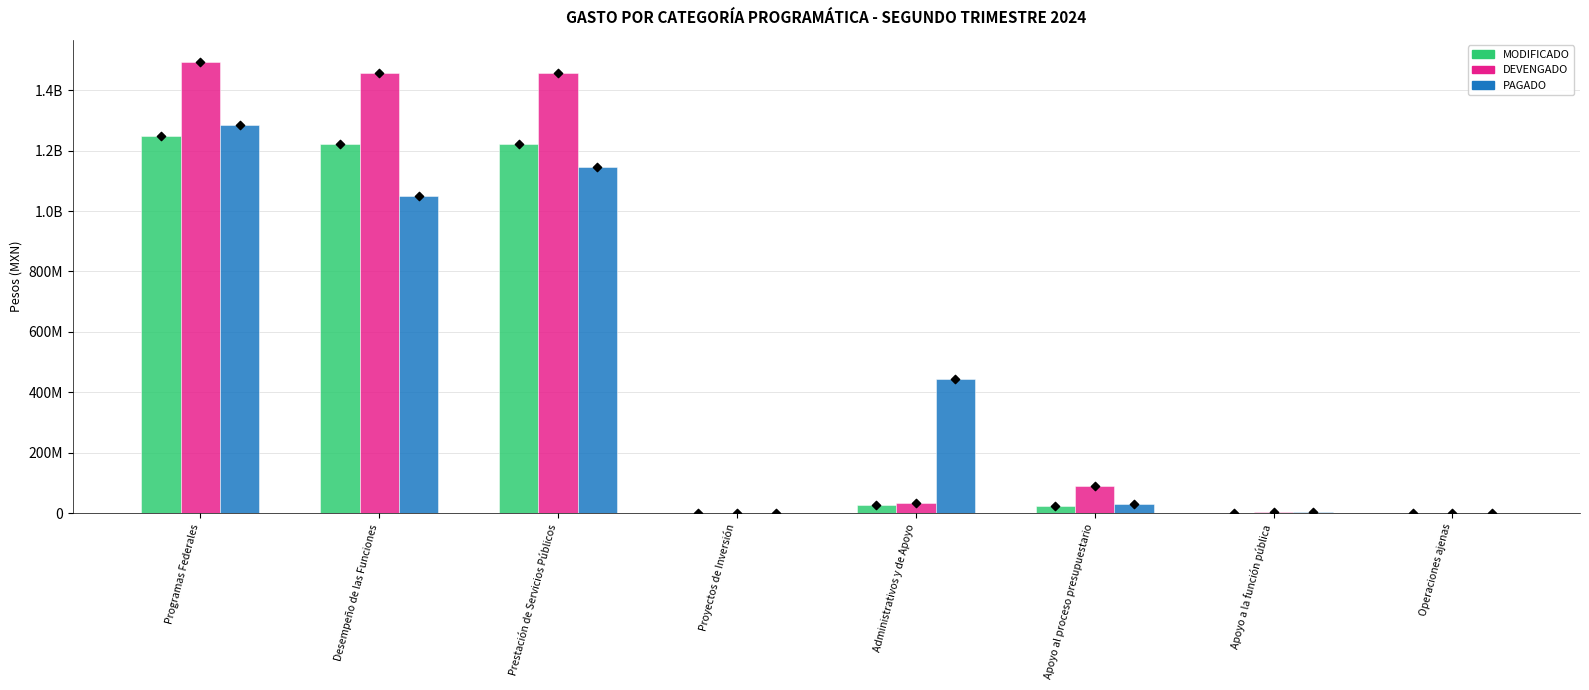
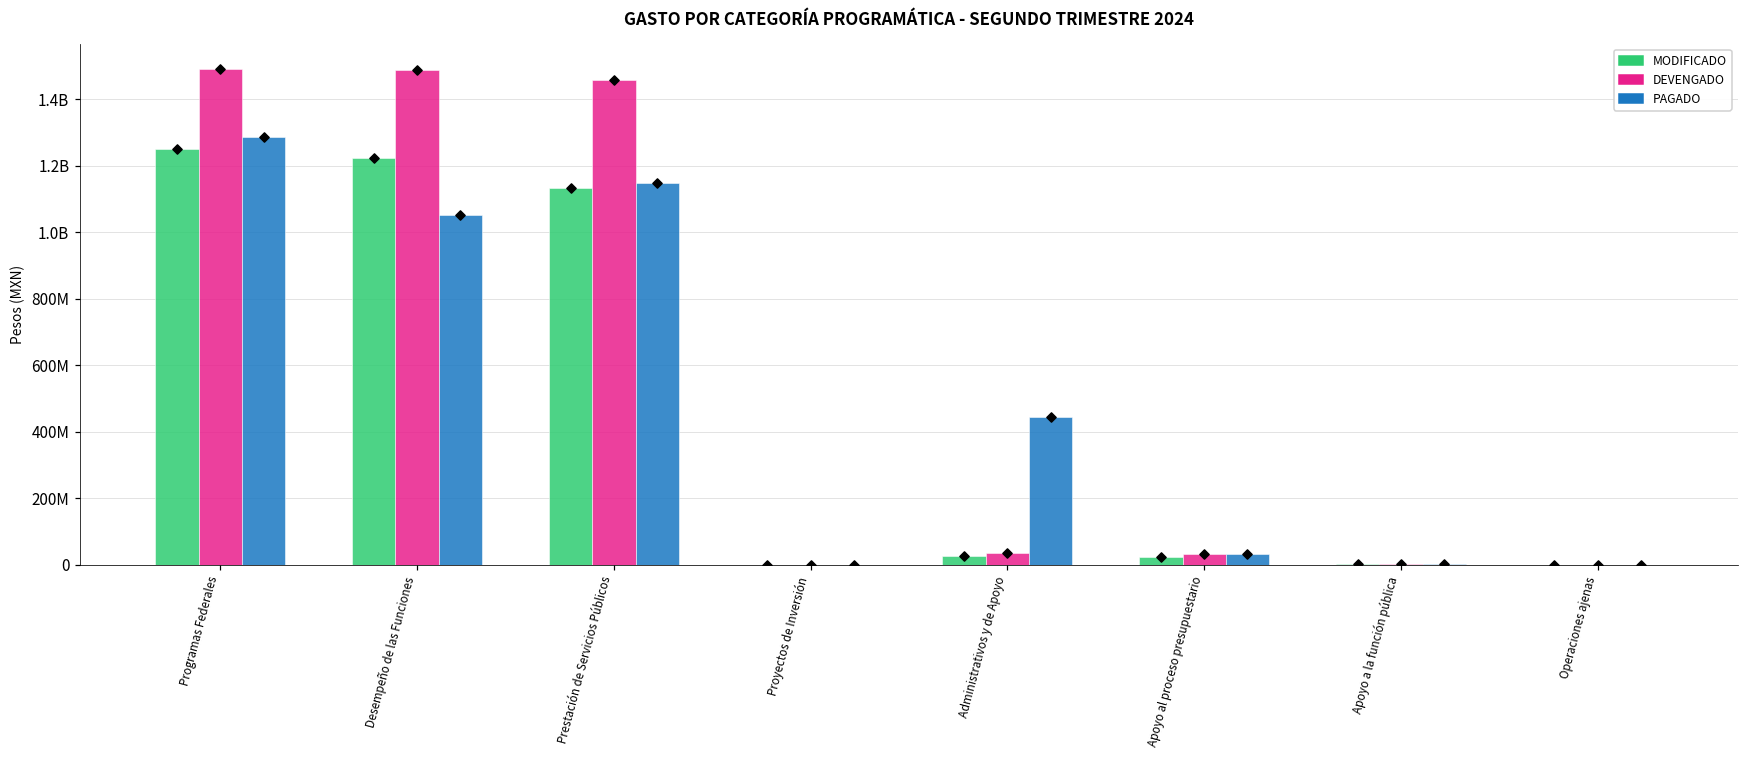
DEVENGADO, Desempeño de las Funciones: 1460000000 -> 1490000000
MODIFICADO, Prestación de Servicios Públicos: 1220000000 -> 1130000000
DEVENGADO, Apoyo al proceso presupuestario: 90000000 -> 30000000
